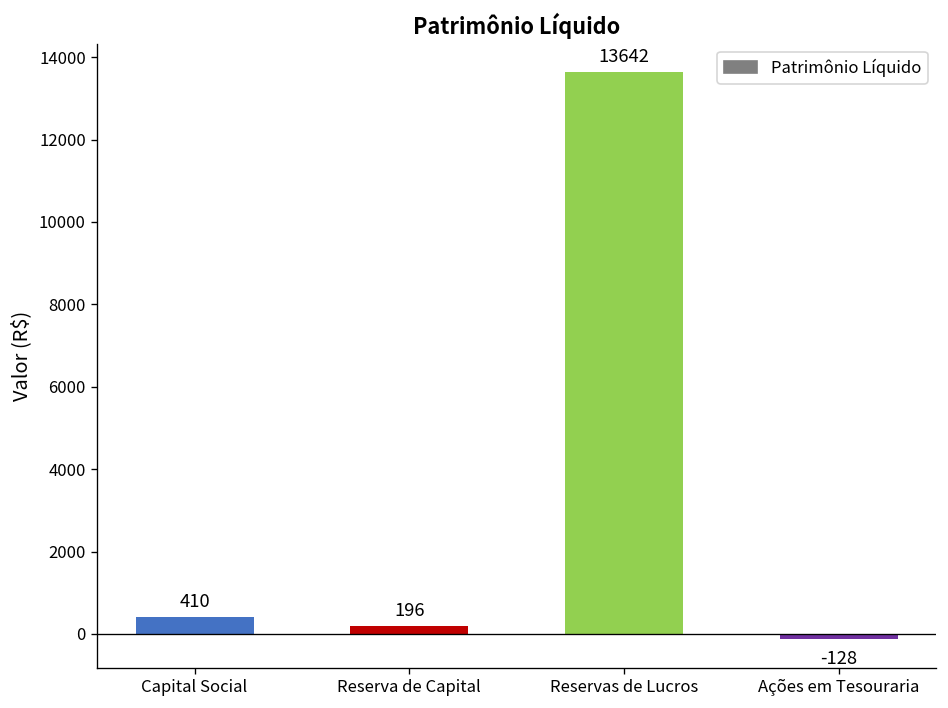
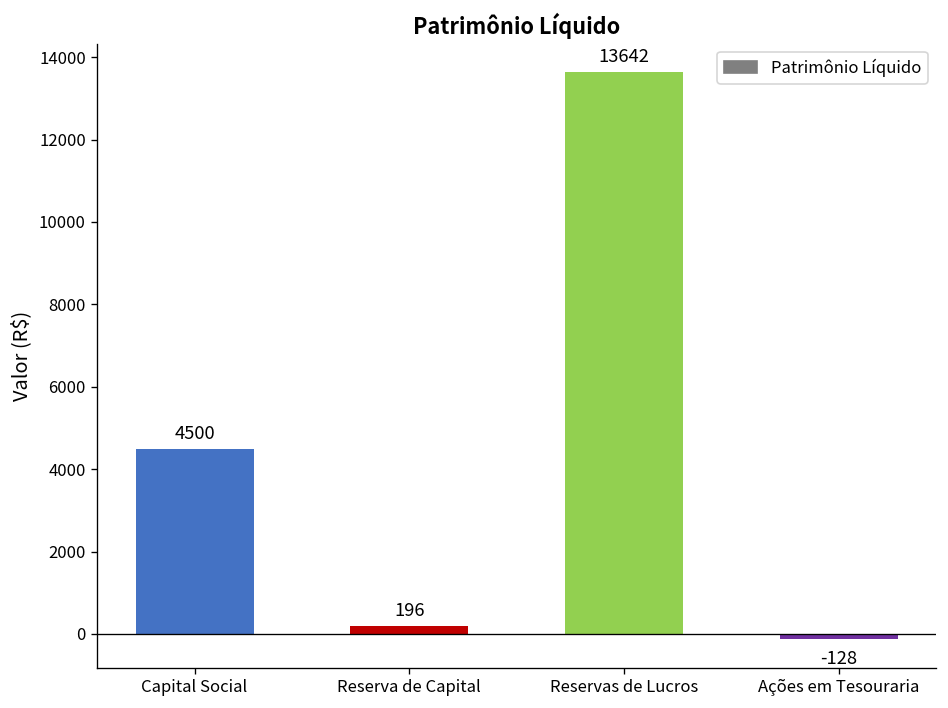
Capital Social: 410 -> 4500
